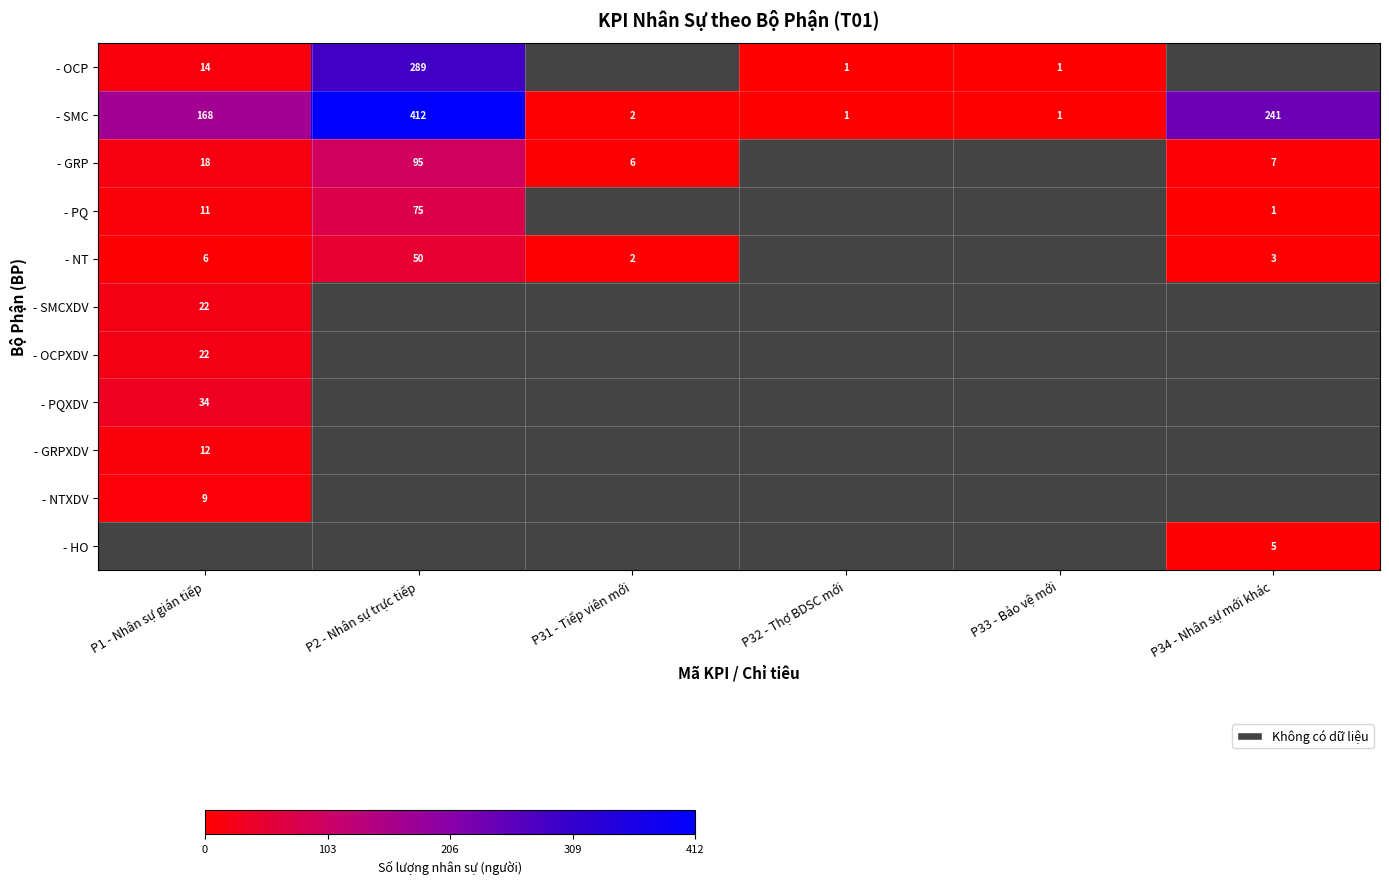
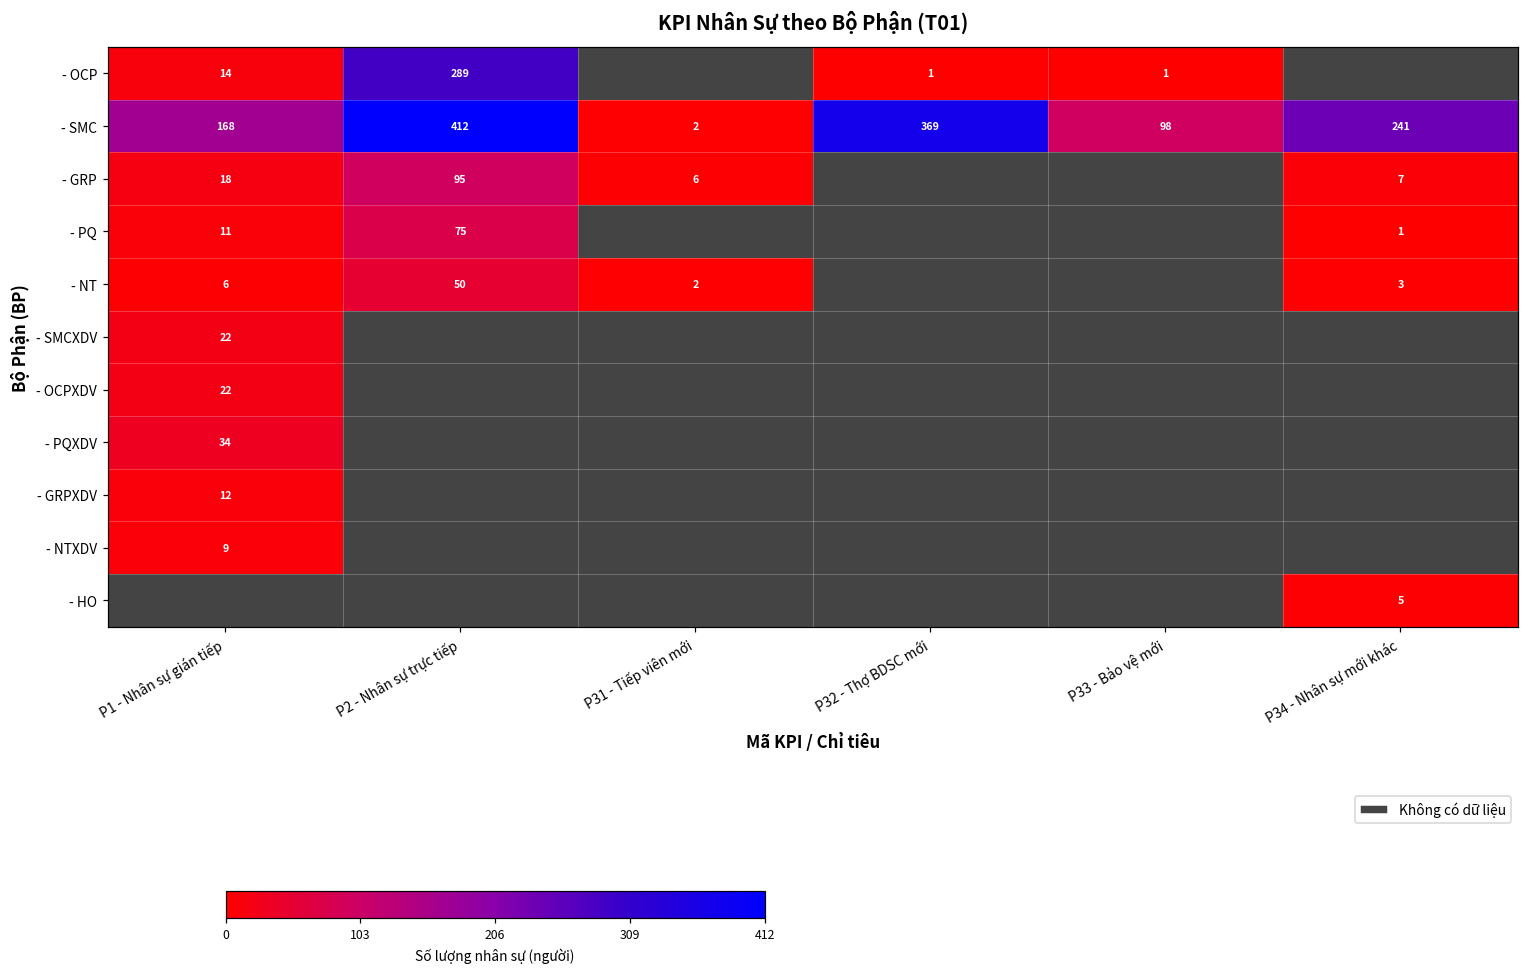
- SMC, P32 - Thợ BDSC mới: 1 -> 369
- SMC, P33 - Bảo vệ mới: 1 -> 98
